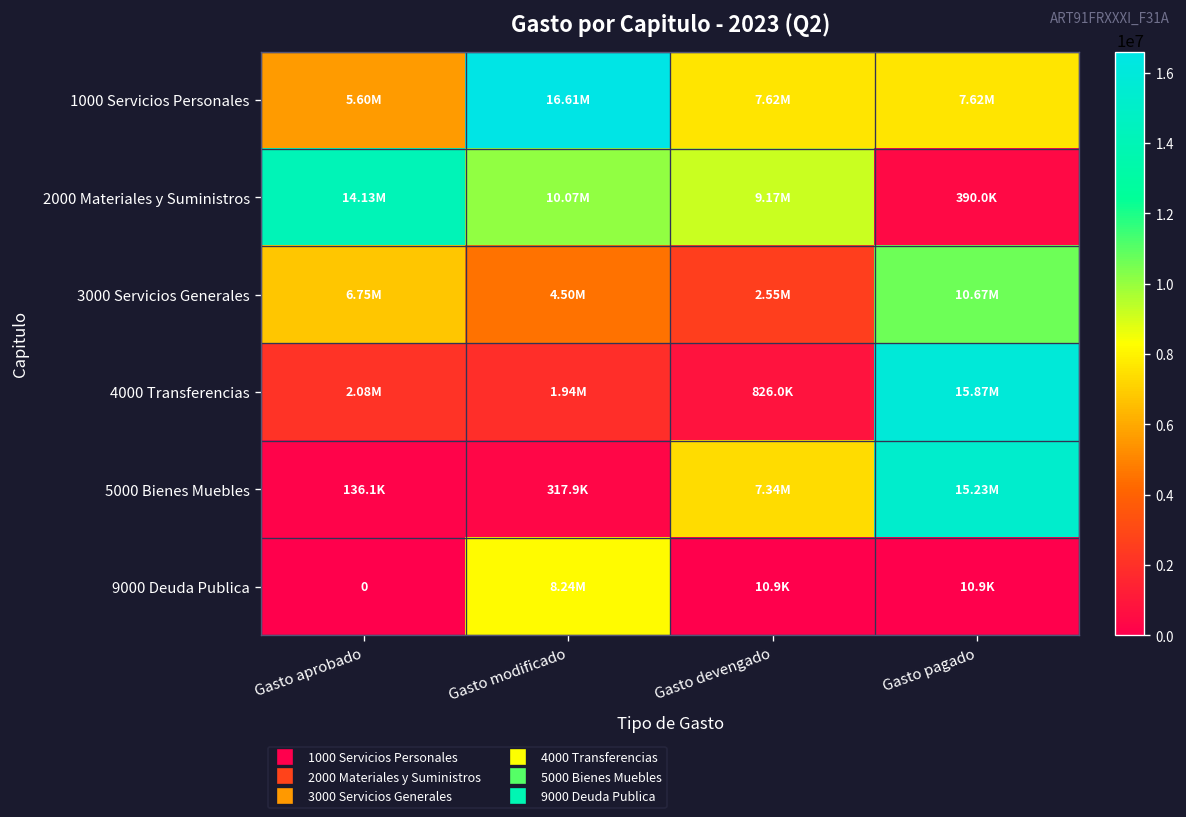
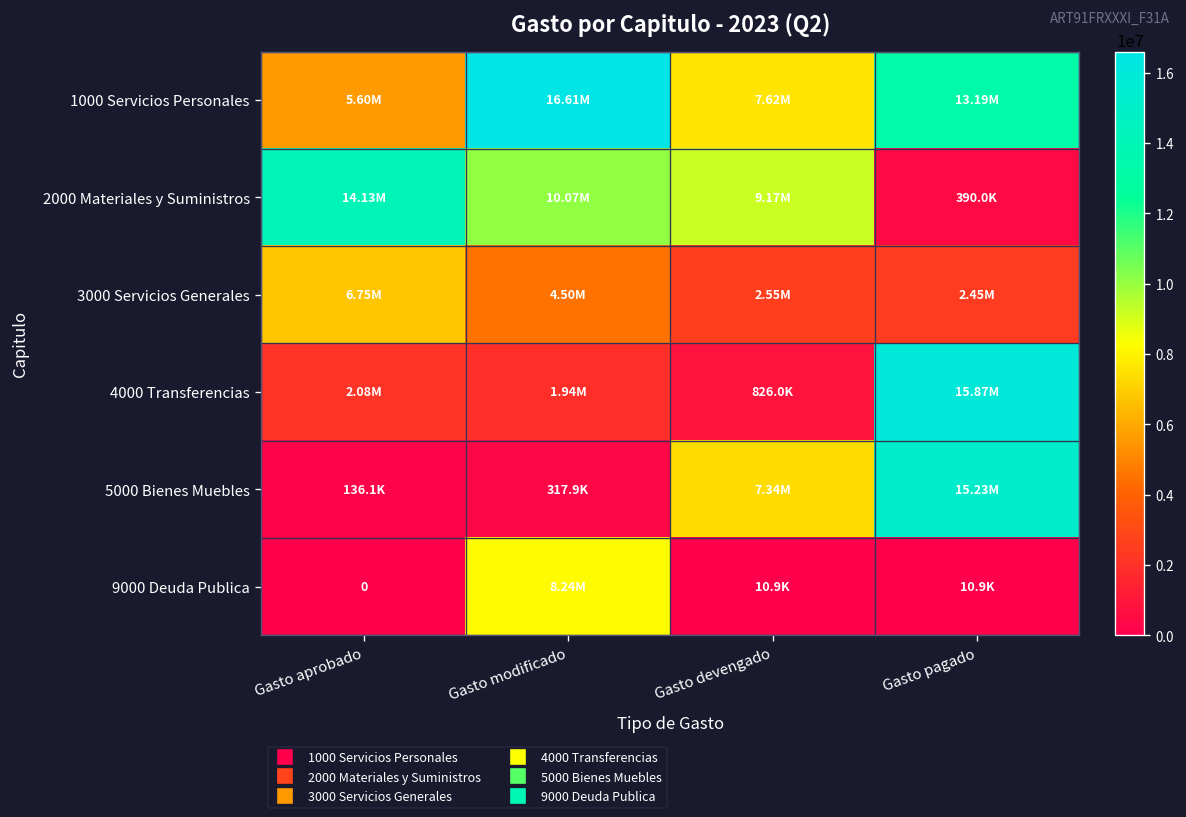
1000 Servicios Personales, Gasto pagado: 7.62M -> 13.19M
3000 Servicios Generales, Gasto pagado: 10.67M -> 2.45M
